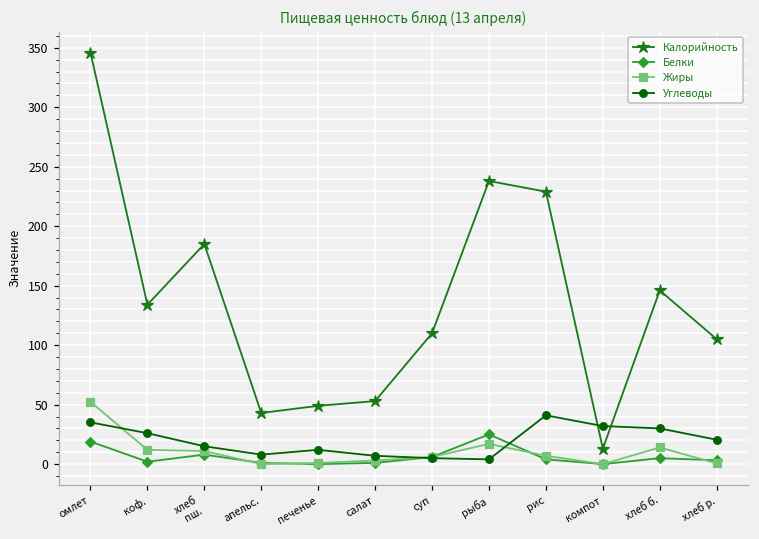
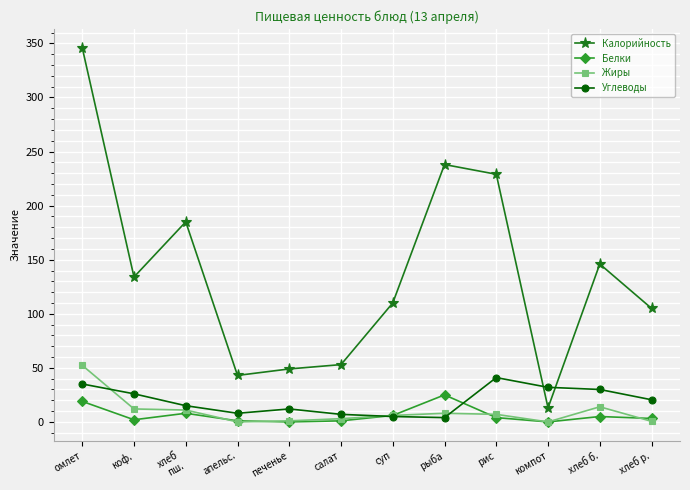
Жиры, рыба: 17 -> 8
